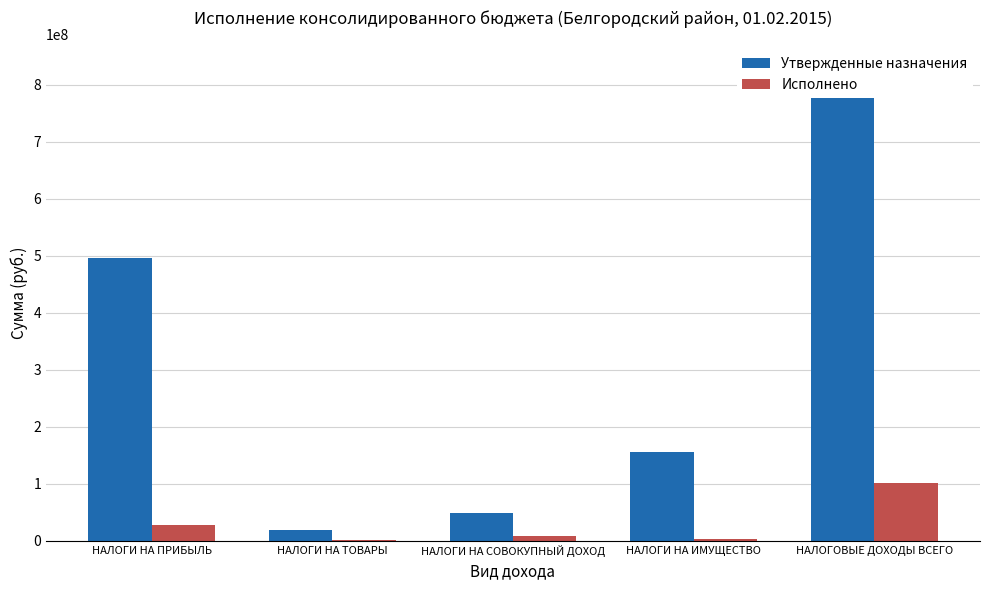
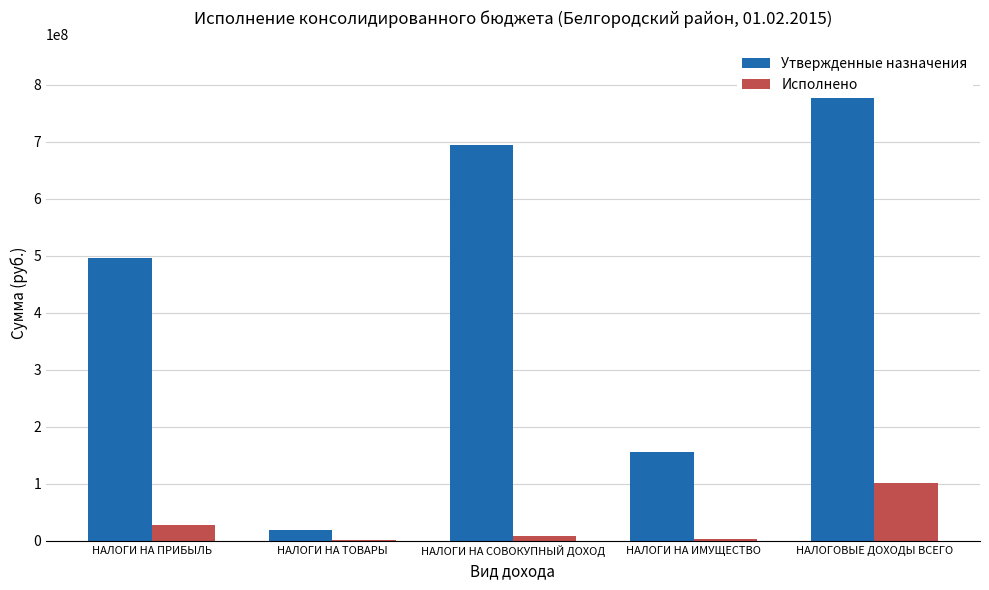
Утвержденные назначения, НАЛОГИ НА СОВОКУПНЫЙ ДОХОД: 50000000 -> 700000000
